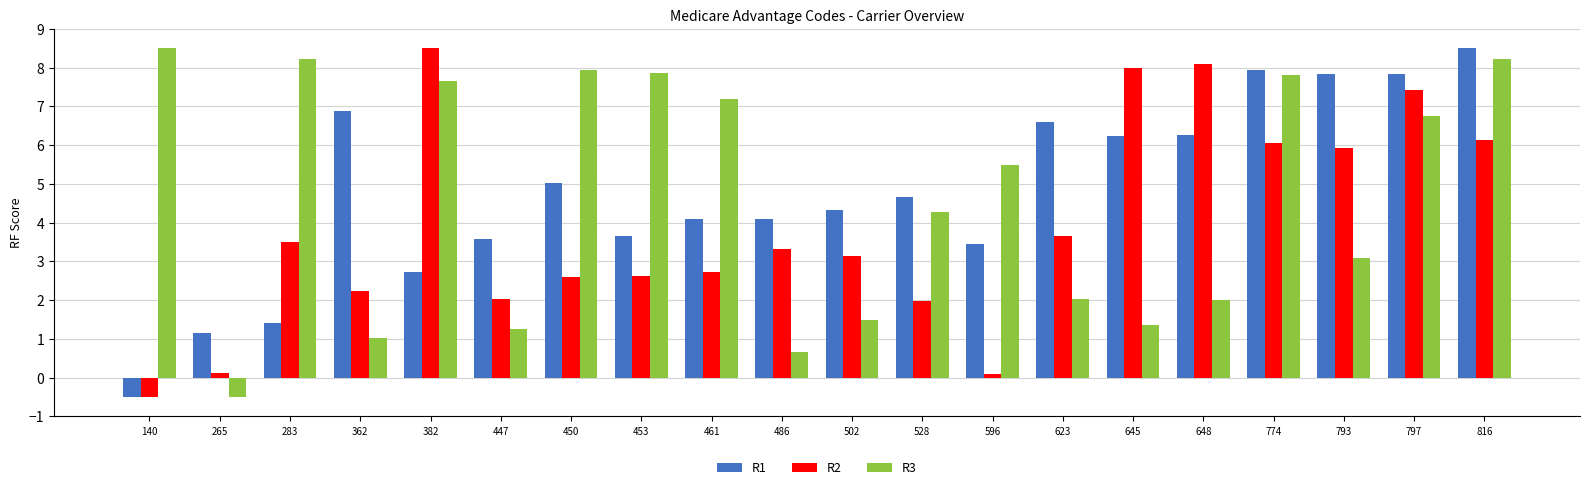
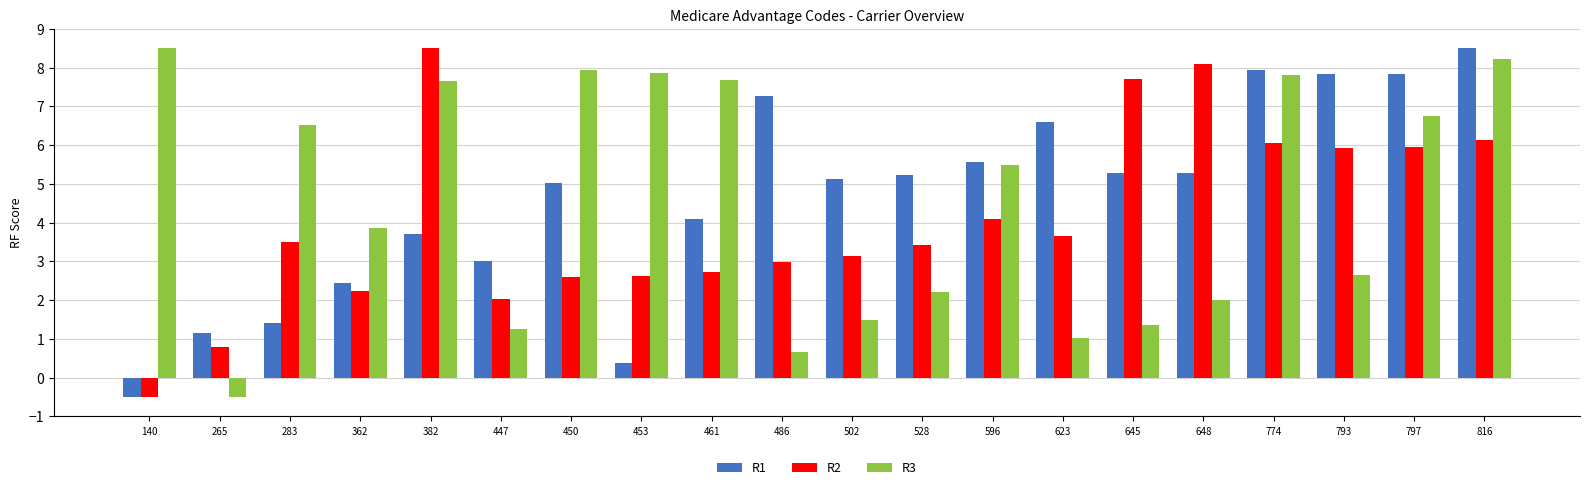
R2, 265: 0.1 -> 0.8
R3, 283: 8.2 -> 6.5
R1, 362: 6.9 -> 2.5
R3, 362: 1.0 -> 3.9
R1, 382: 2.7 -> 3.7
R1, 447: 3.6 -> 3.0
R1, 453: 3.7 -> 0.4
R3, 461: 7.2 -> 7.7
R1, 486: 4.1 -> 7.3
R2, 486: 3.3 -> 3.0
R1, 502: 4.3 -> 5.1
R1, 528: 4.7 -> 5.2
R2, 528: 2.0 -> 3.4
R3, 528: 4.3 -> 2.2
R1, 596: 3.5 -> 5.6
R2, 596: 0.1 -> 4.1
R3, 623: 2.0 -> 1.0
R1, 645: 6.2 -> 5.3
R2, 645: 8.0 -> 7.7
R1, 648: 6.3 -> 5.3
R3, 793: 3.1 -> 2.7
R2, 797: 7.4 -> 6.0
